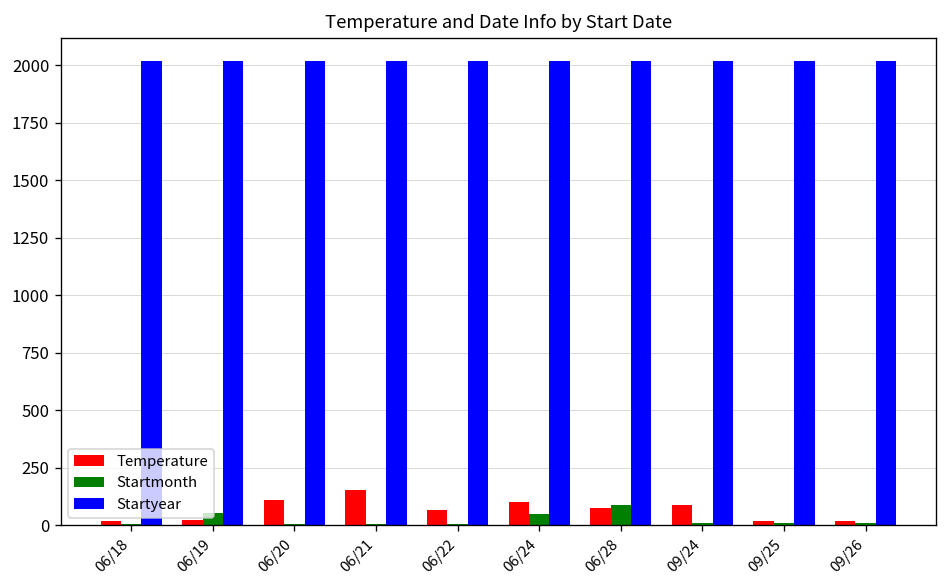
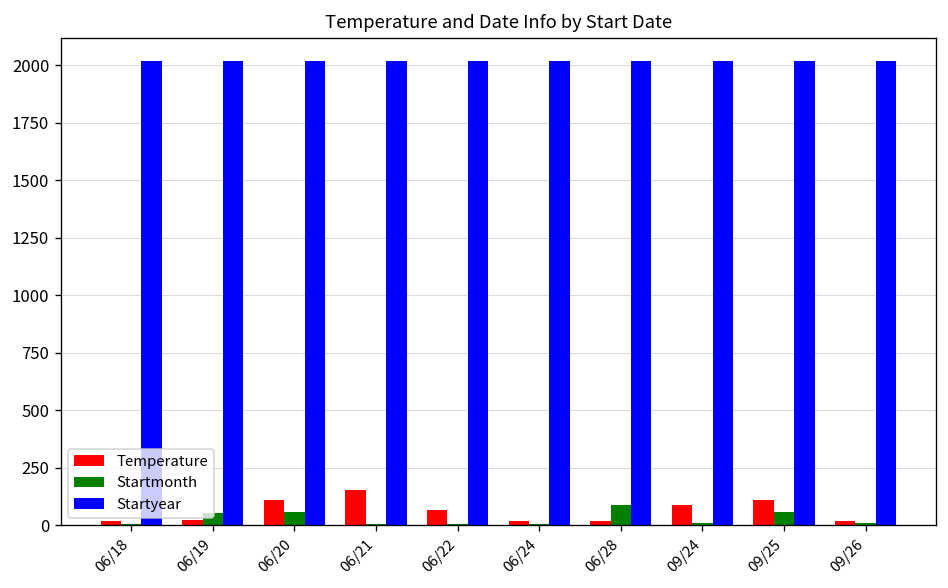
Startmonth, 06/20: 10 -> 60
Temperature, 06/24: 100 -> 20
Startmonth, 06/24: 50 -> 10
Temperature, 06/28: 80 -> 20
Temperature, 09/25: 20 -> 110
Startmonth, 09/25: 10 -> 60
